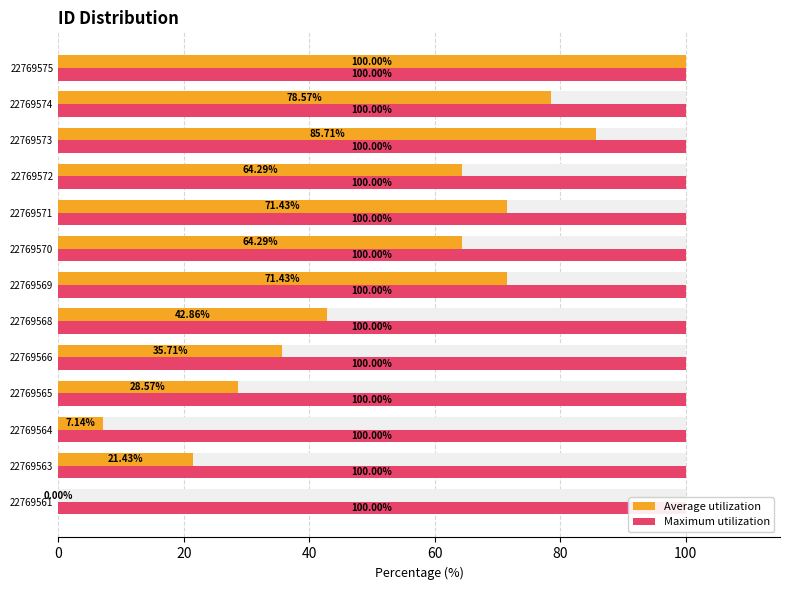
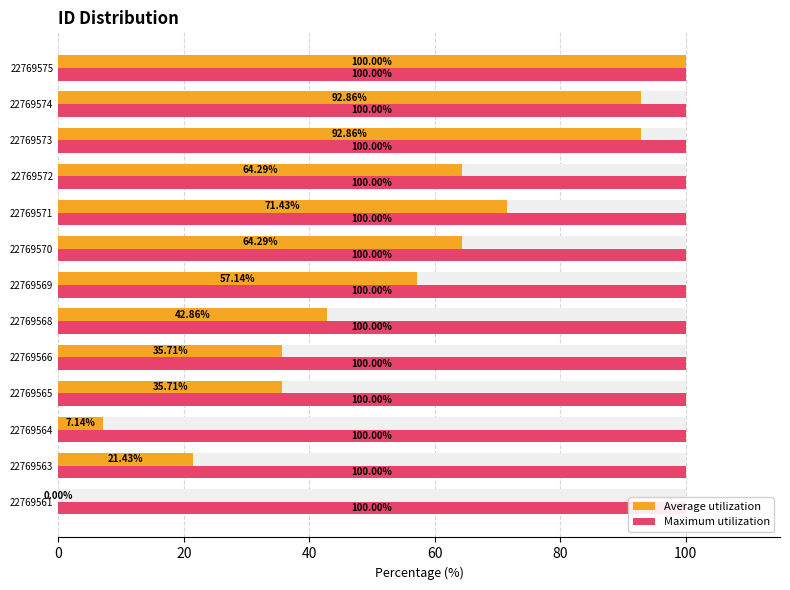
Average utilization, 22769574: 78.57% -> 92.86%
Average utilization, 22769573: 85.71% -> 92.86%
Average utilization, 22769569: 71.43% -> 57.14%
Average utilization, 22769565: 28.57% -> 35.71%
